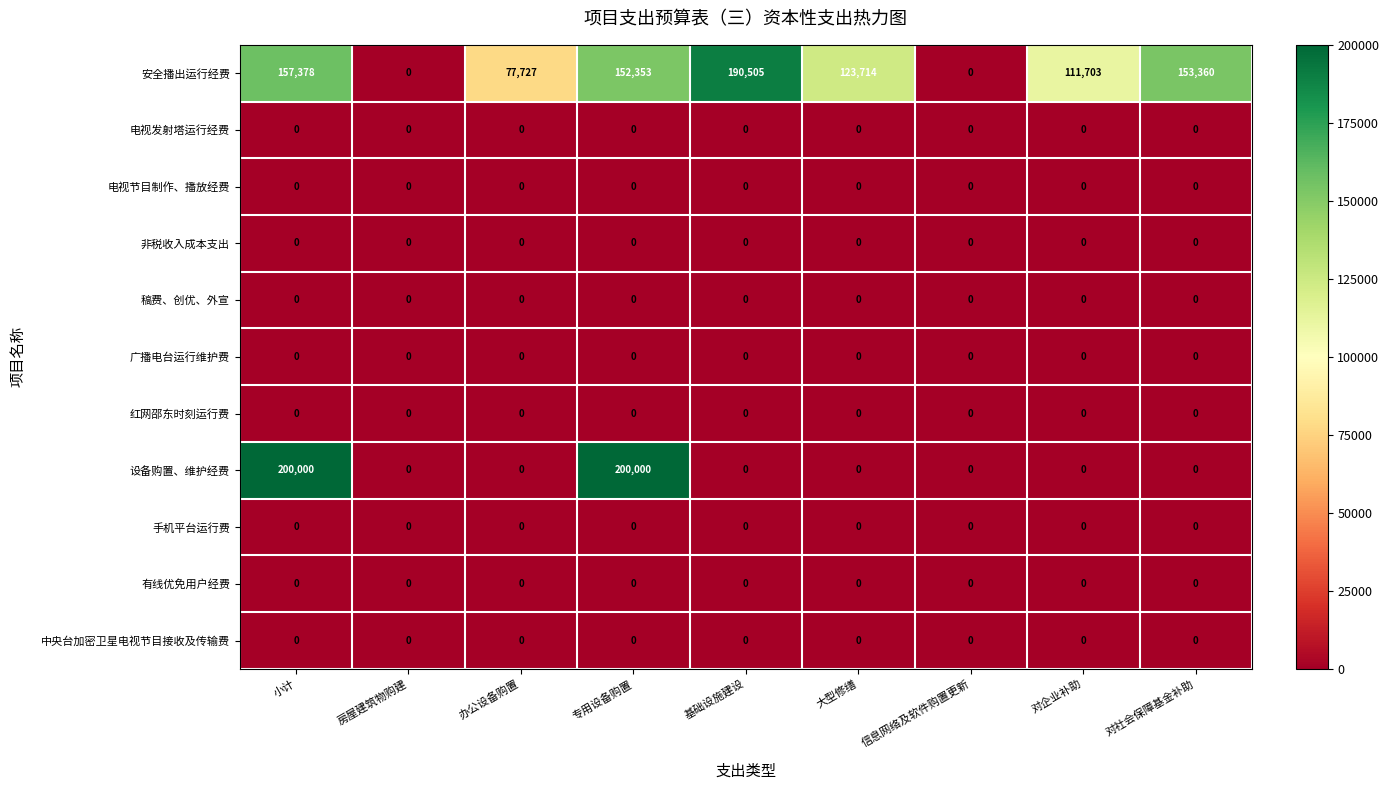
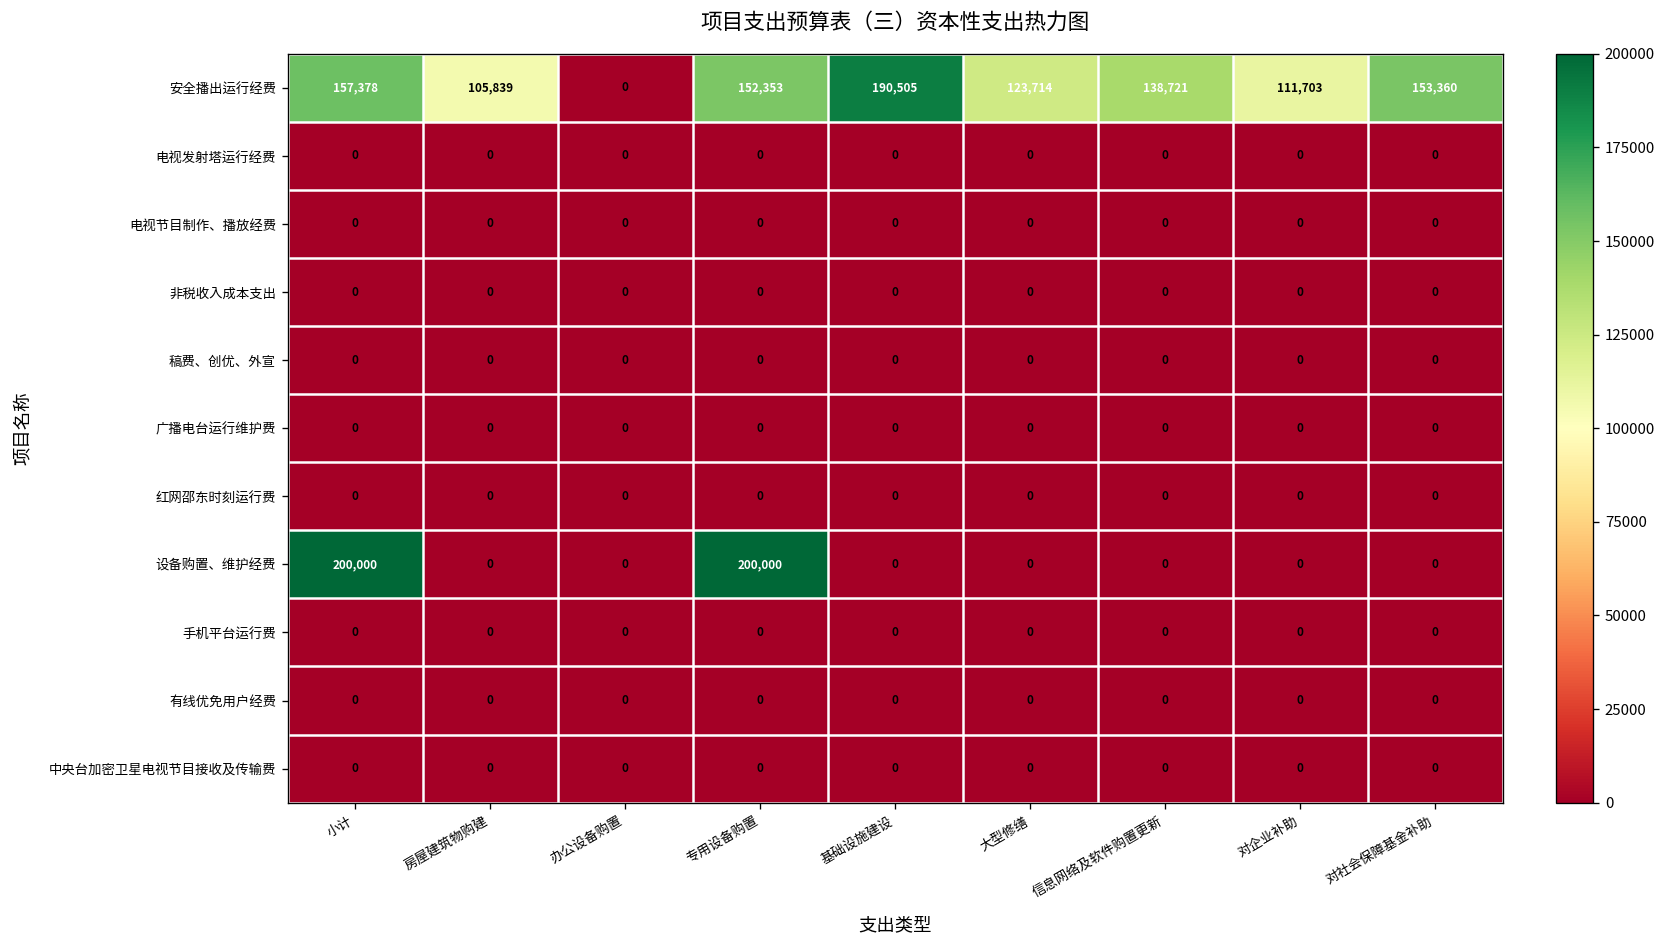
安全播出运行经费, 房屋建筑物购建: 0 -> 105,839
安全播出运行经费, 办公设备购置: 77,727 -> 0
安全播出运行经费, 信息网络及软件购置更新: 0 -> 138,721
